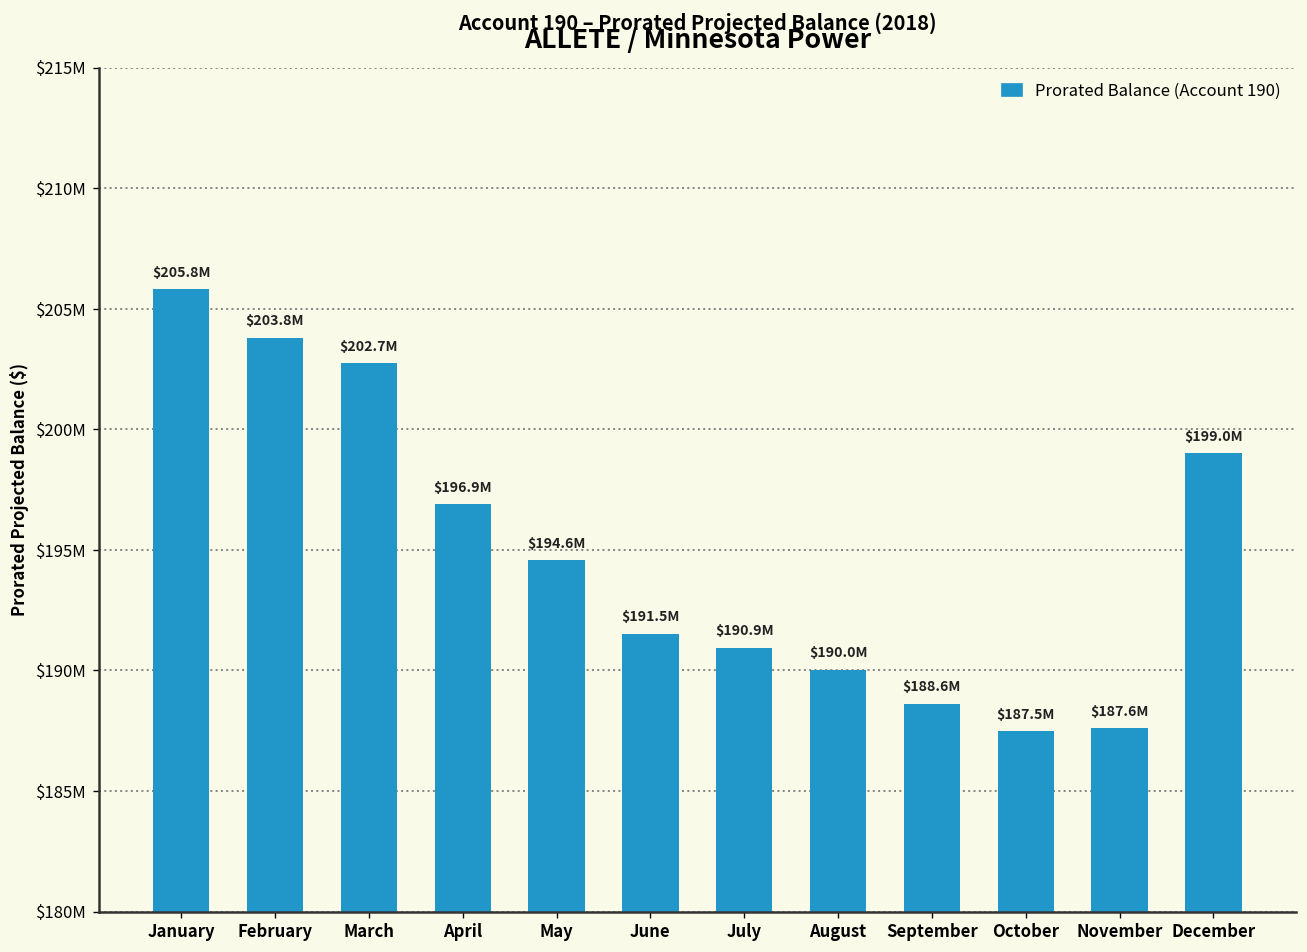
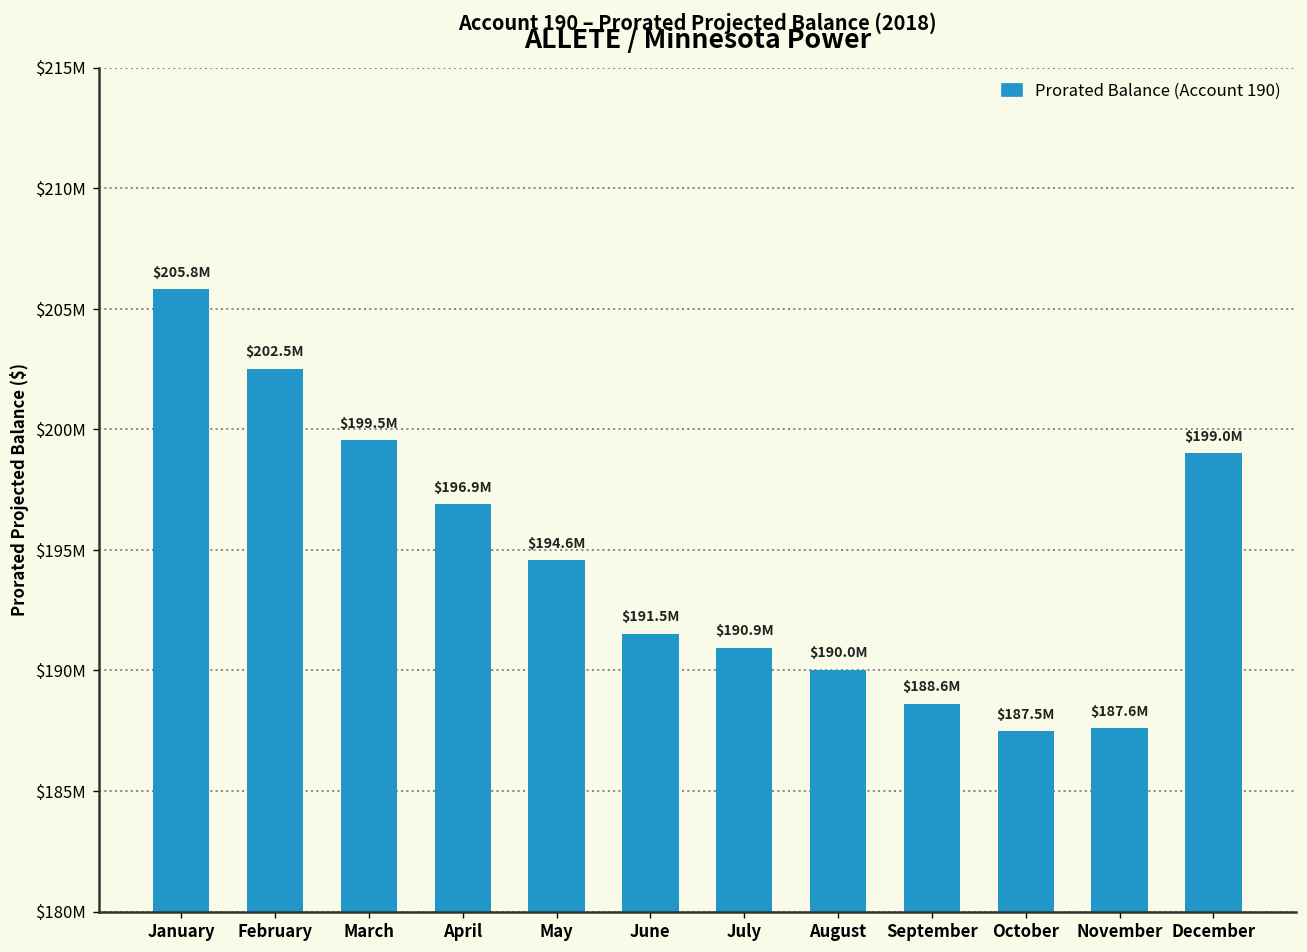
February: $203.8M -> $202.5M
March: $202.7M -> $199.5M
